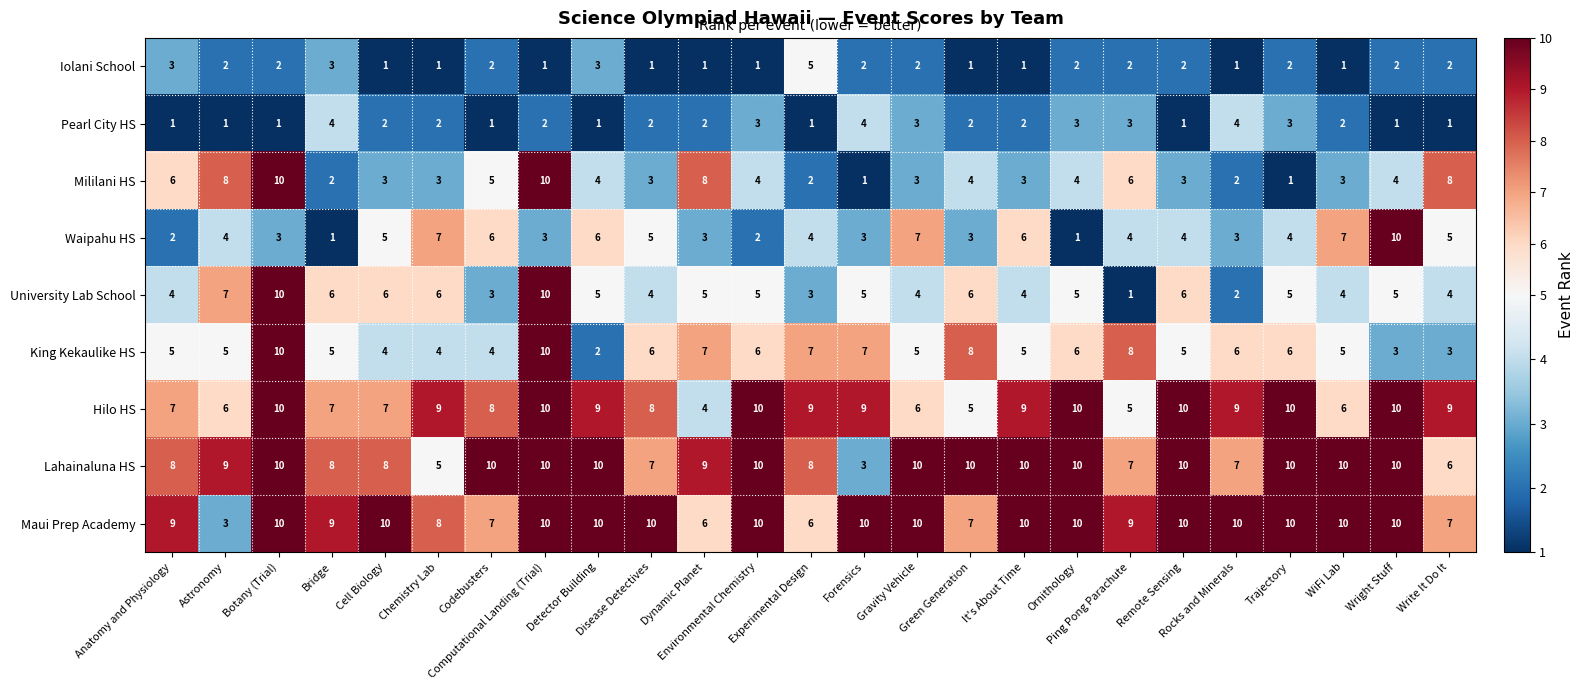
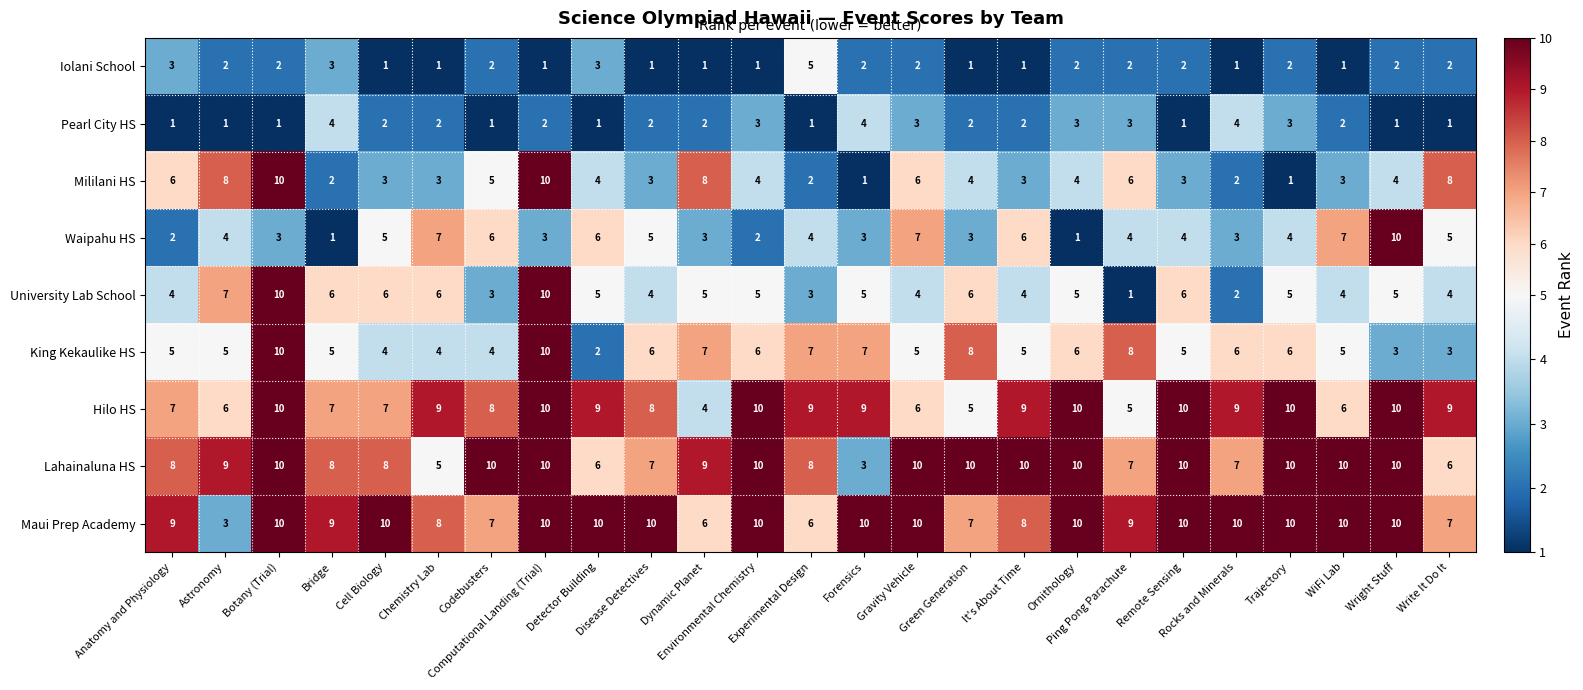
Mililani HS, Gravity Vehicle: 3 -> 6
Lahainaluna HS, Detector Building: 10 -> 6
Maui Prep Academy, It's About Time: 10 -> 8
